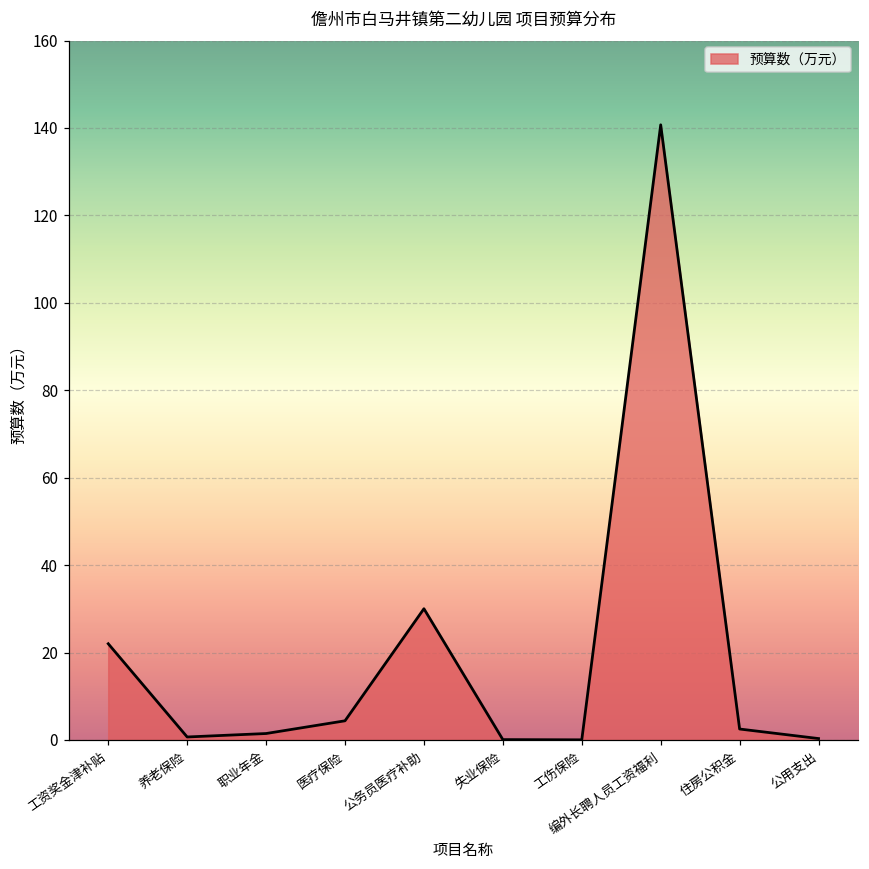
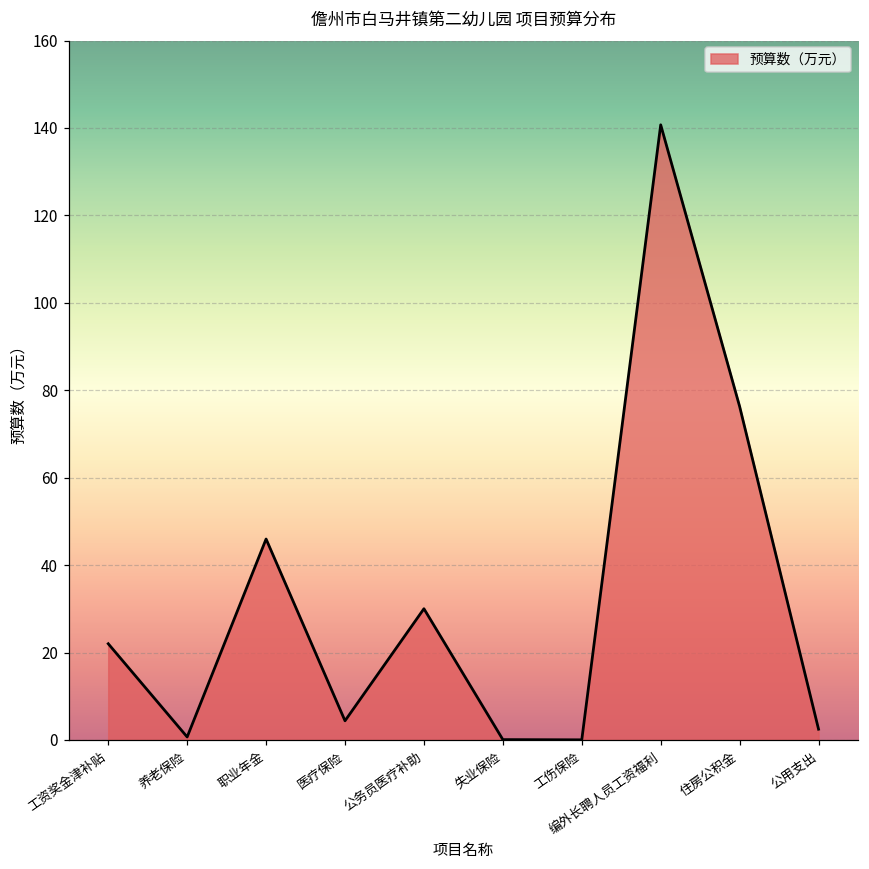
职业年金: 1 -> 46
住房公积金: 3 -> 76
公用支出: 0 -> 2
